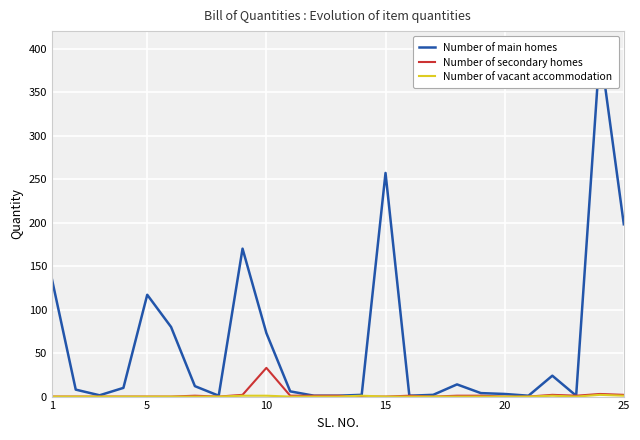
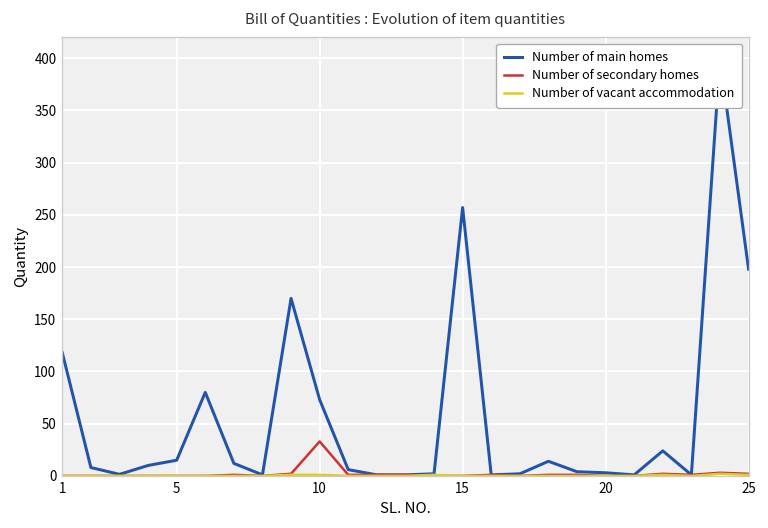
Number of main homes, 1: 140 -> 120
Number of main homes, 5: 120 -> 20
